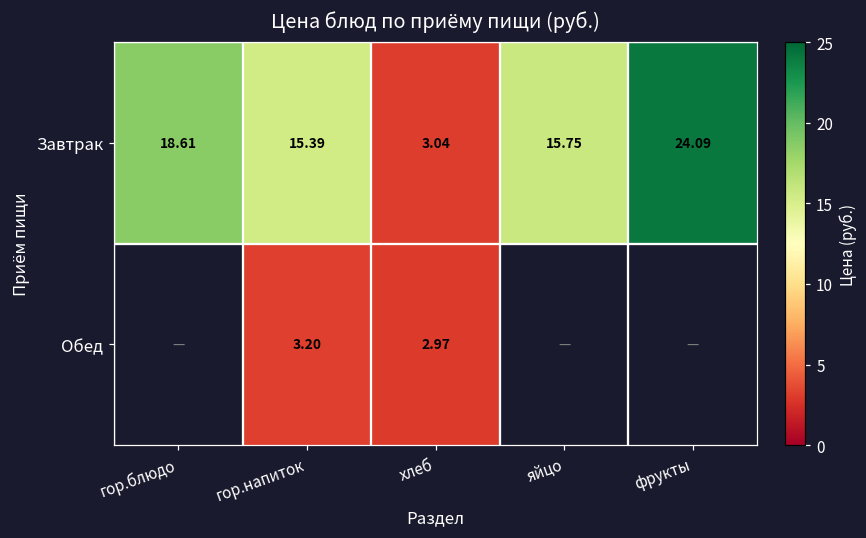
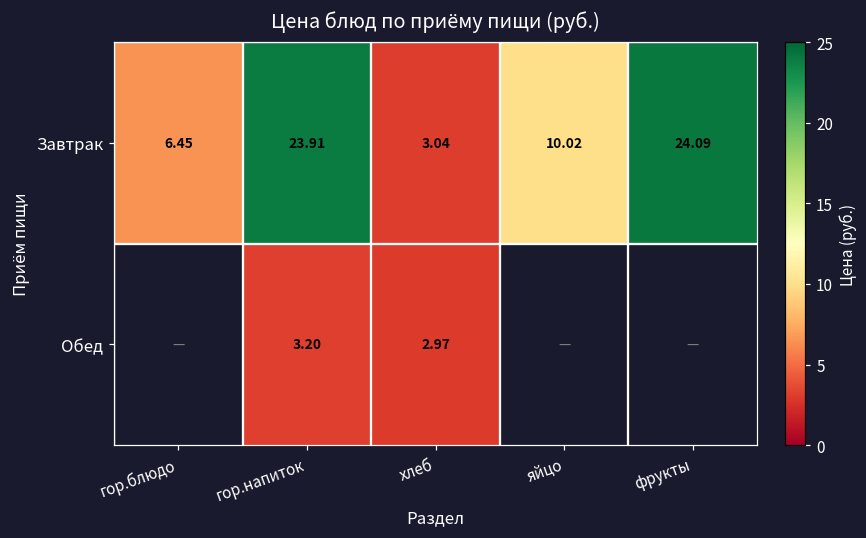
Завтрак, гор.блюдо: 18.61 -> 6.45
Завтрак, гор.напиток: 15.39 -> 23.91
Завтрак, яйцо: 15.75 -> 10.02
